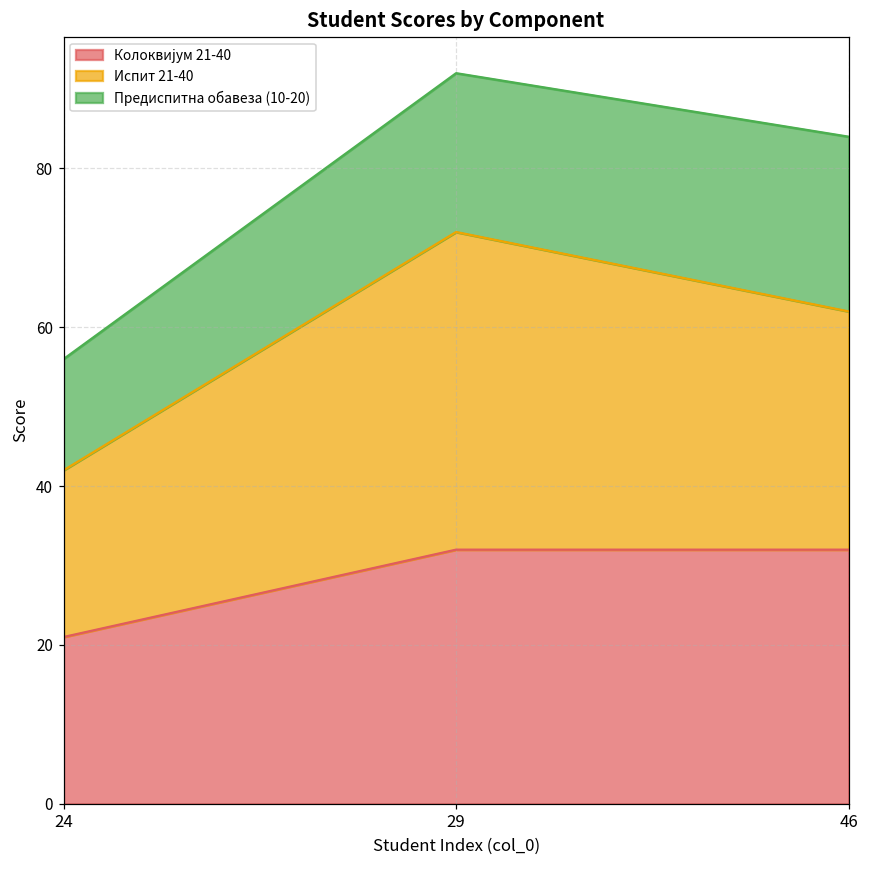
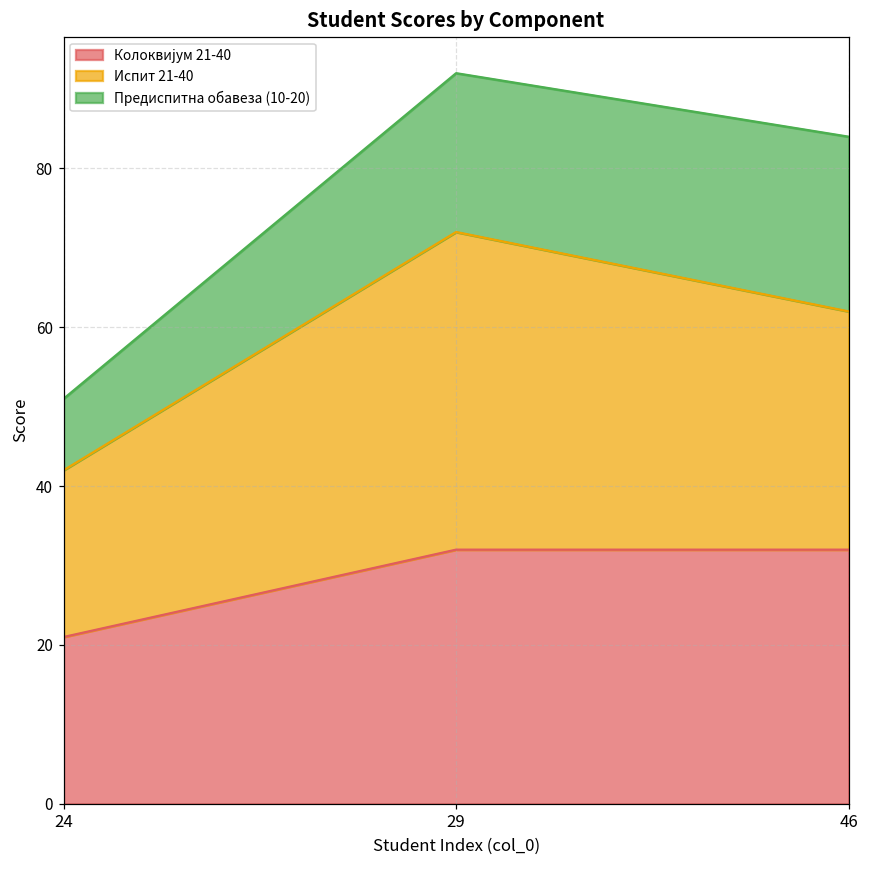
Предиспитна обавеза (10-20), 24: 14 -> 9
